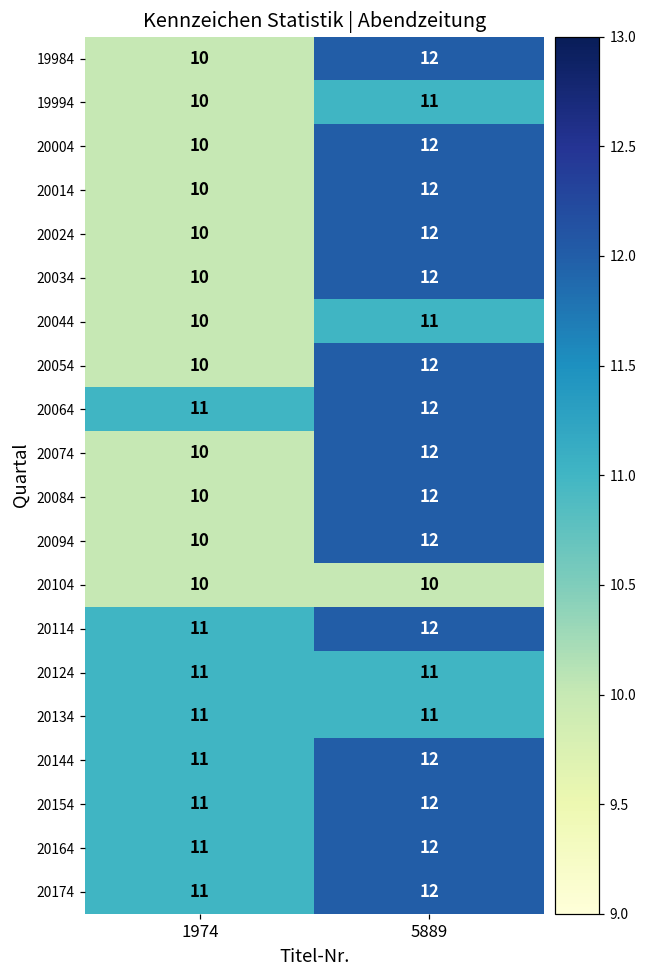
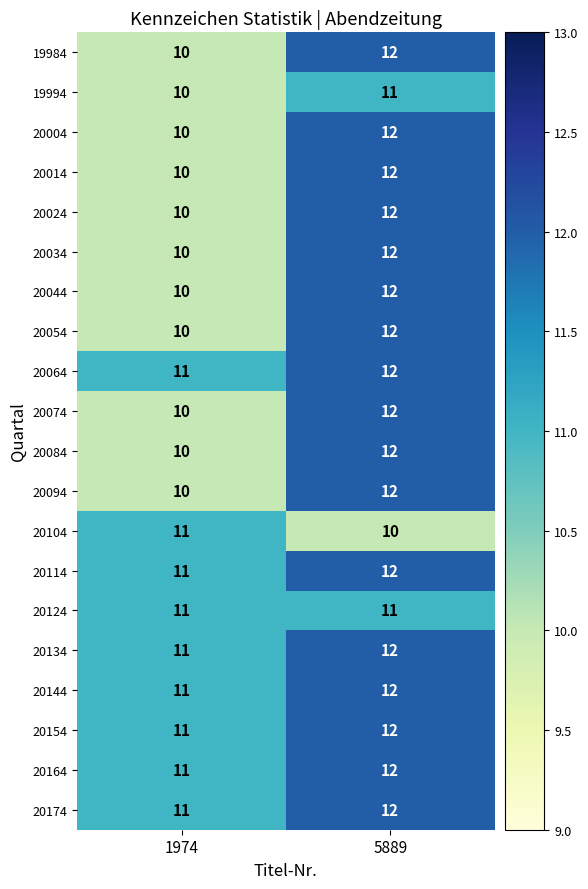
20044, 5889: 11 -> 12
20104, 1974: 10 -> 11
20134, 5889: 11 -> 12
